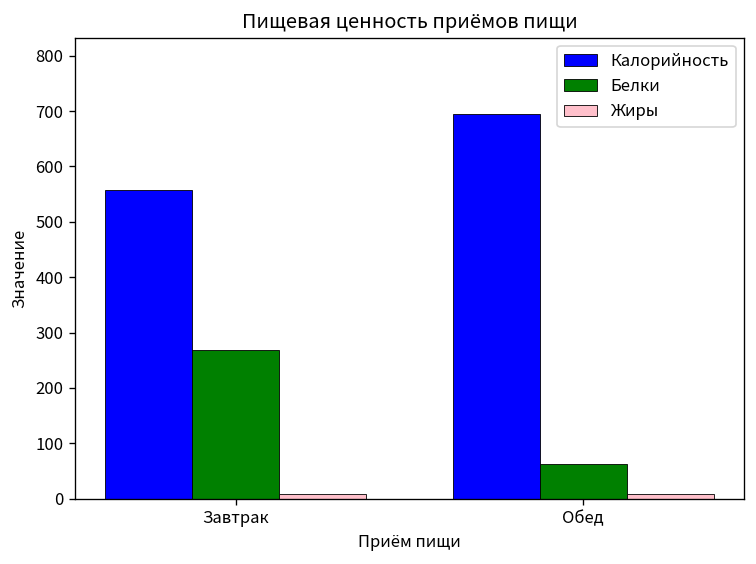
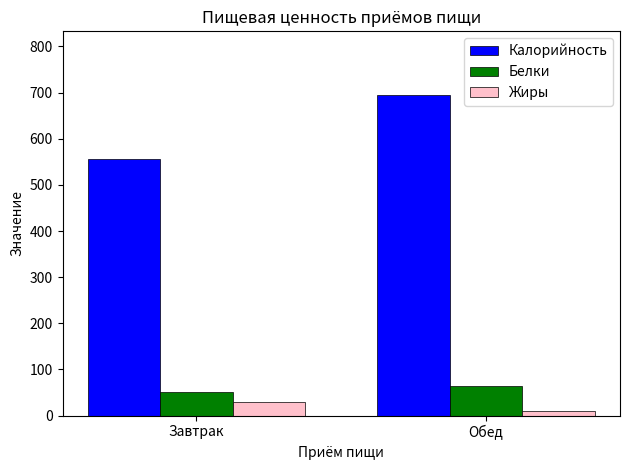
Белки, Завтрак: 270 -> 50
Жиры, Завтрак: 10 -> 30
